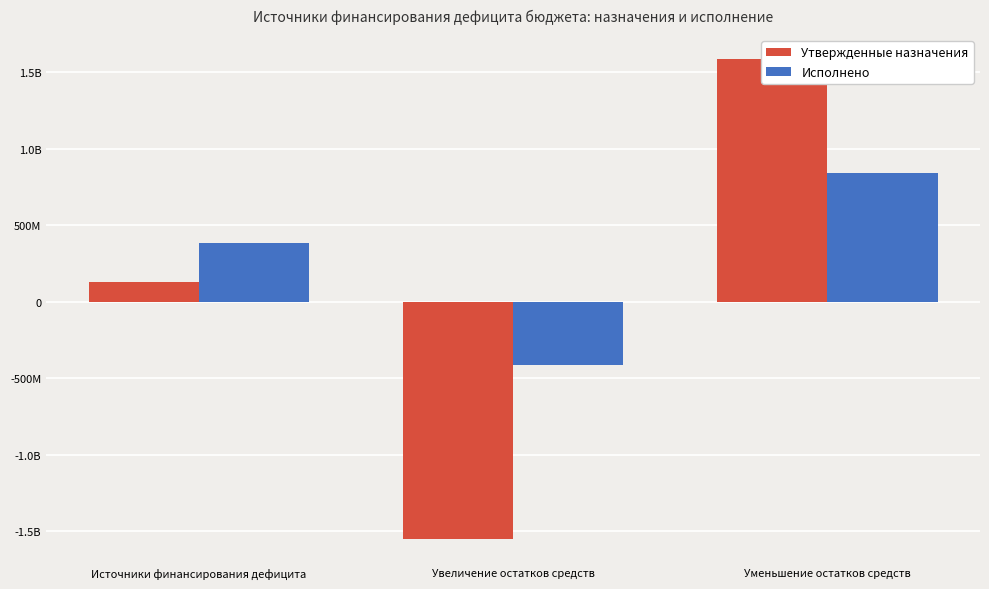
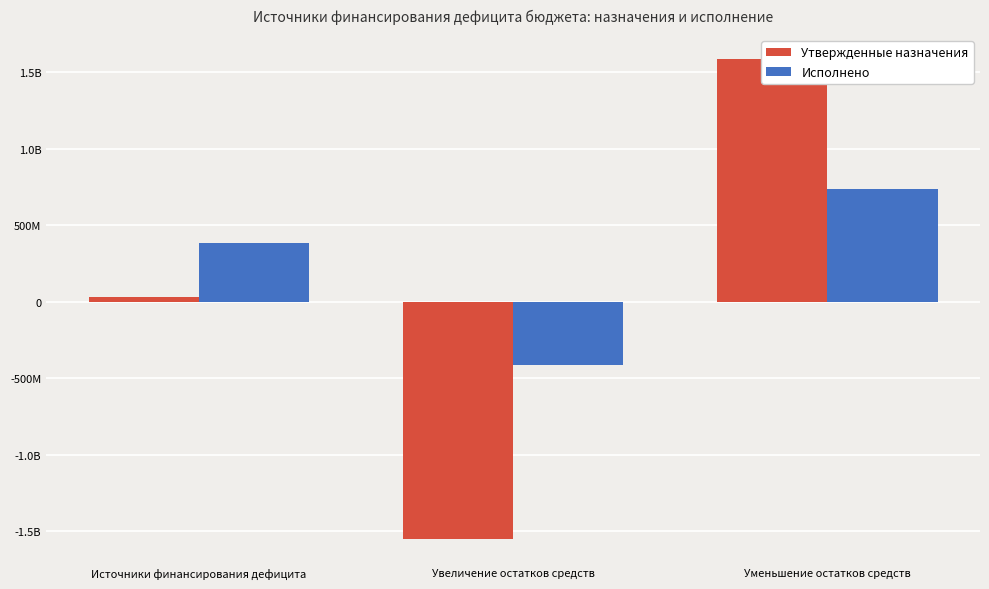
Утвержденные назначения, Источники финансирования дефицита: 130000000 -> 30000000
Исполнено, Уменьшение остатков средств: 840000000 -> 740000000
